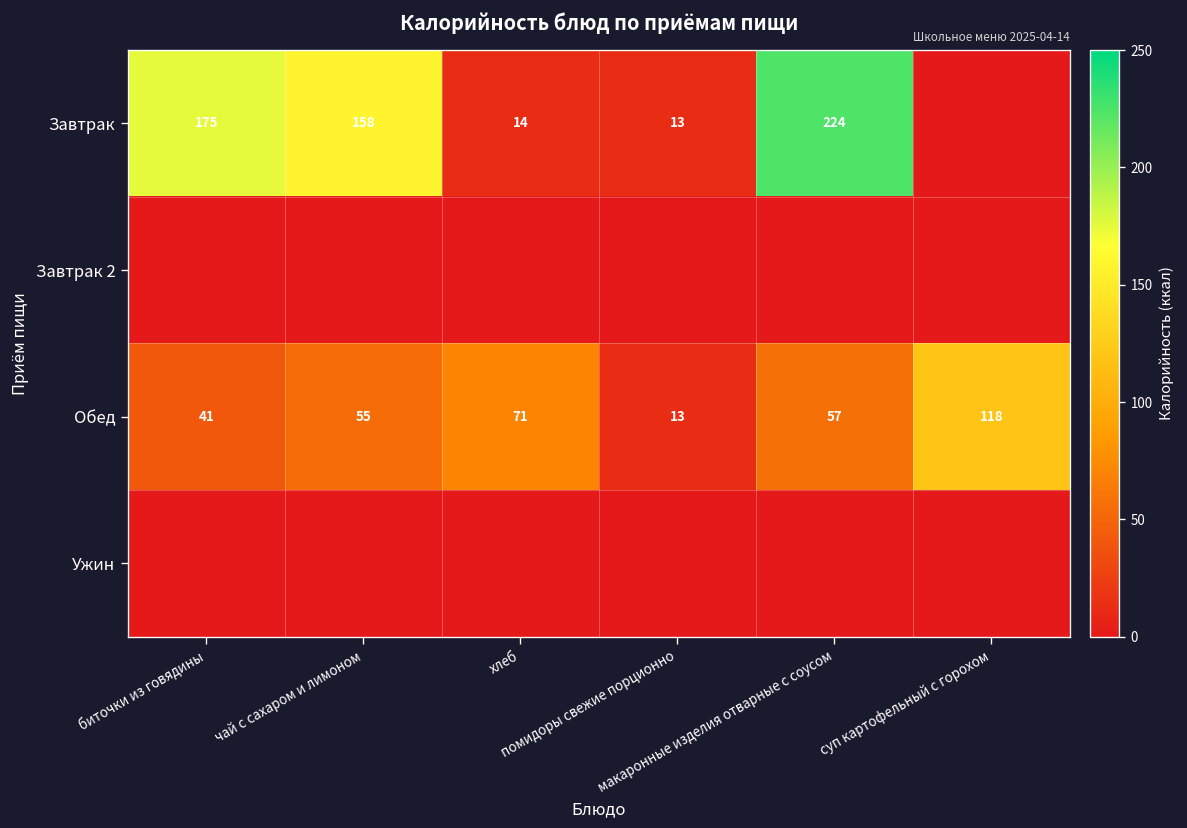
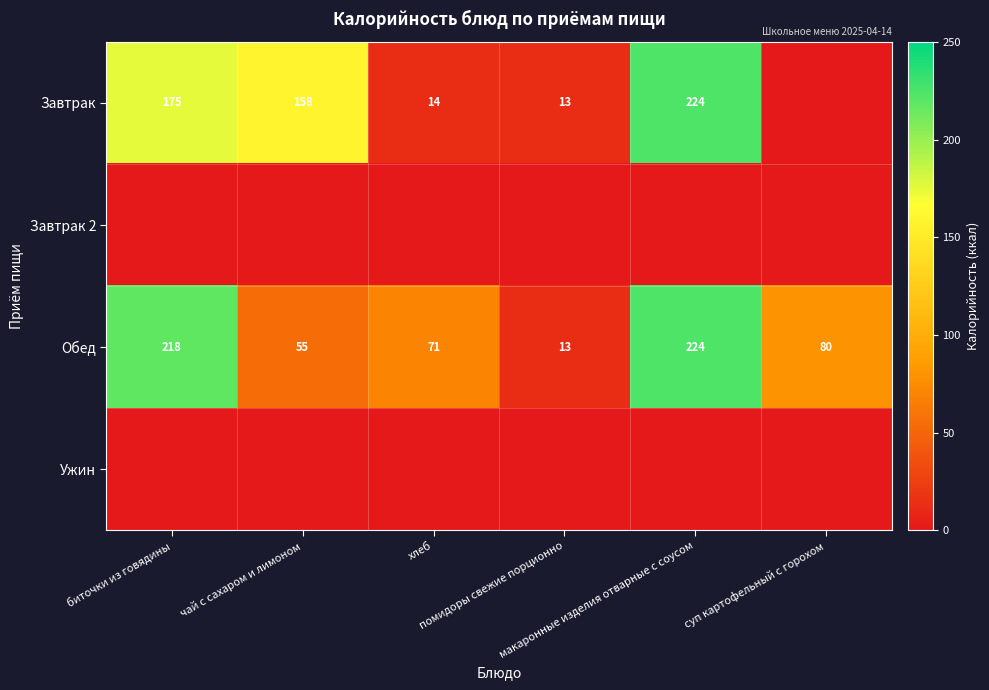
Обед, биточки из говядины: 41 -> 218
Обед, макаронные изделия отварные с соусом: 57 -> 224
Обед, суп картофельный с горохом: 118 -> 80
